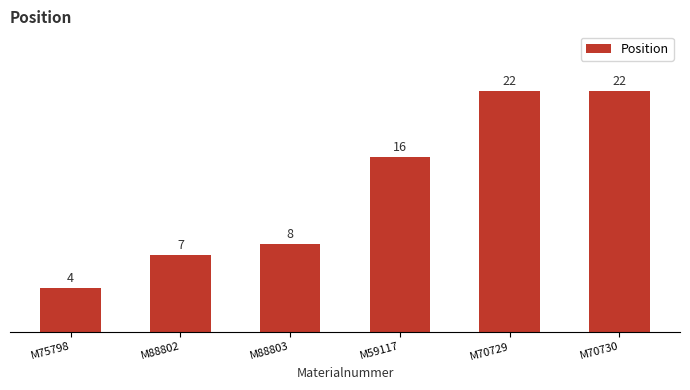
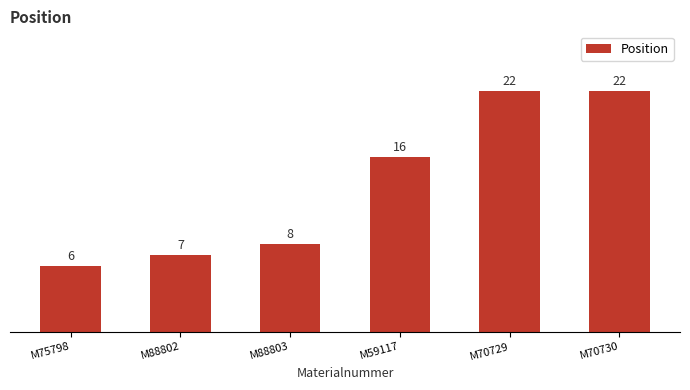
M75798: 4 -> 6
